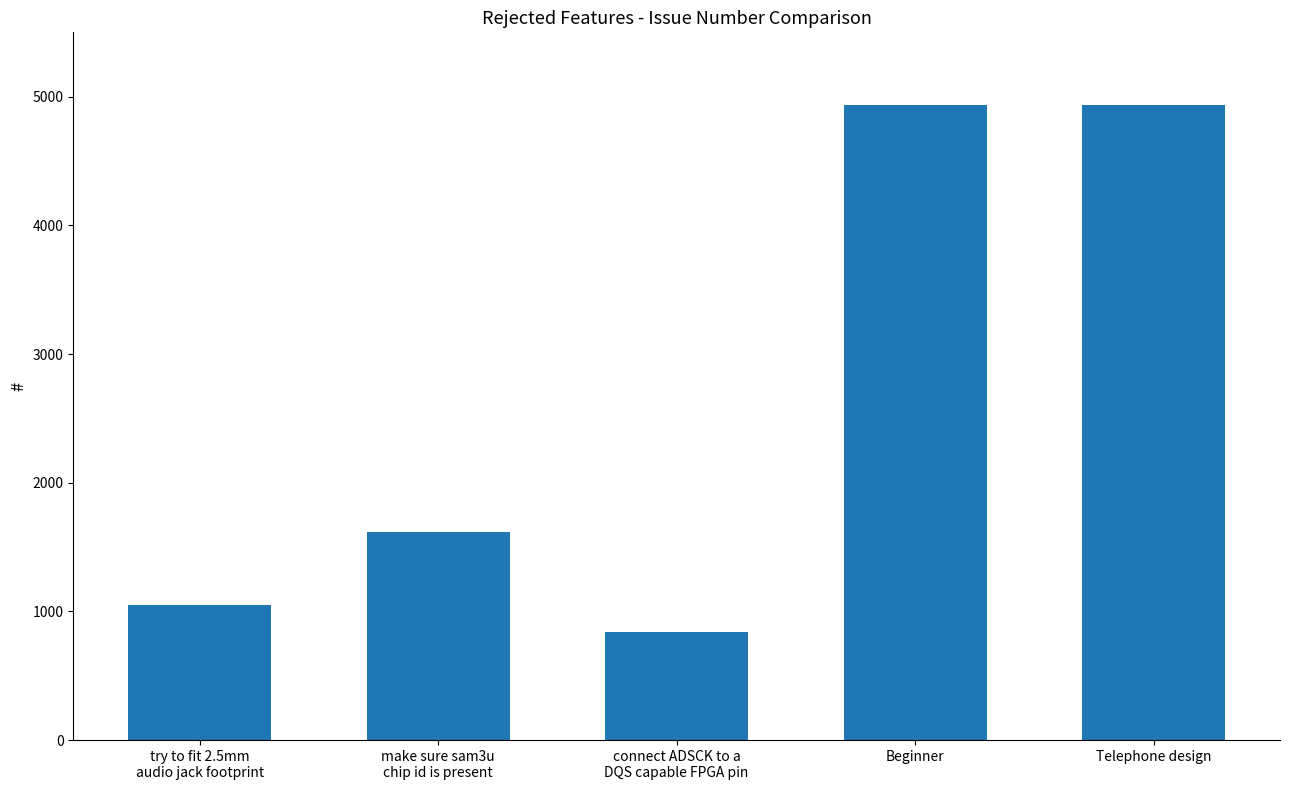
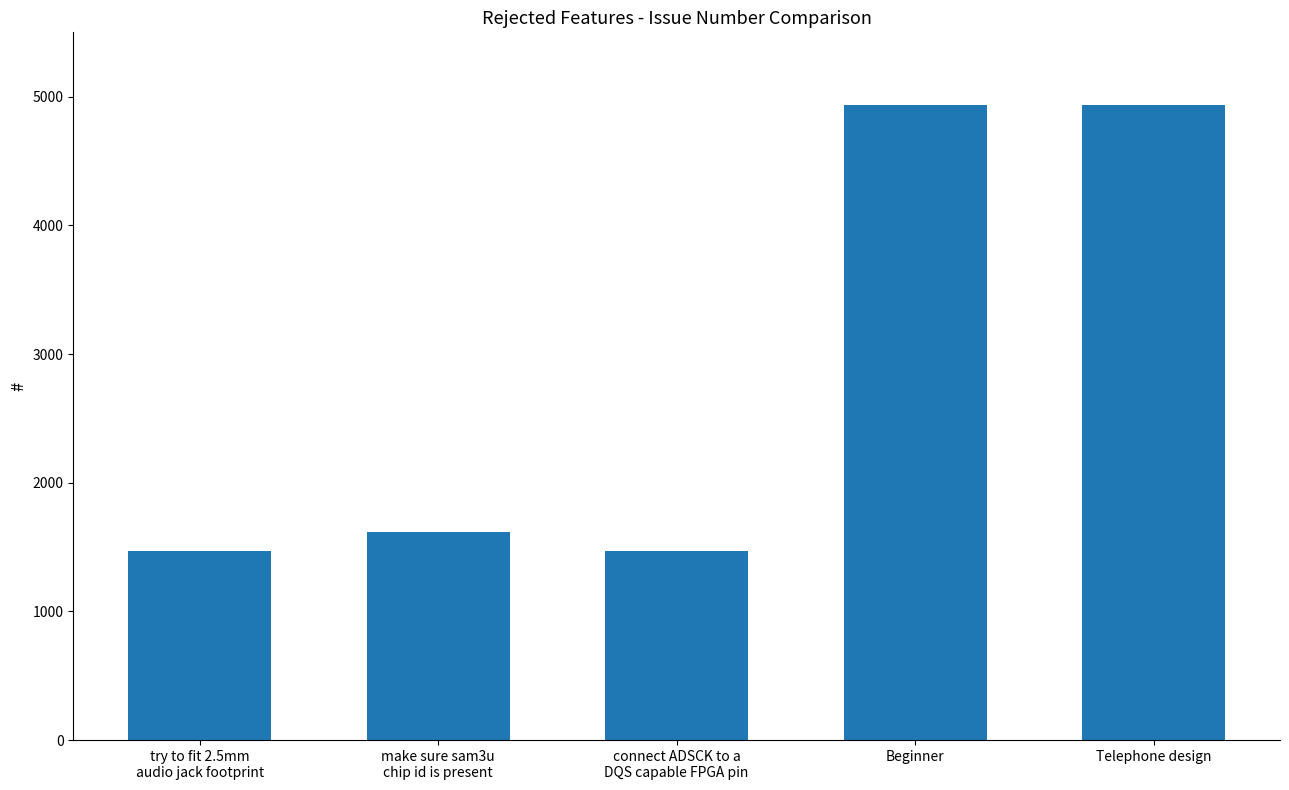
try to fit 2.5mm audio jack footprint: 1050 -> 1470
connect ADSCK to a DQS capable FPGA pin: 840 -> 1470
